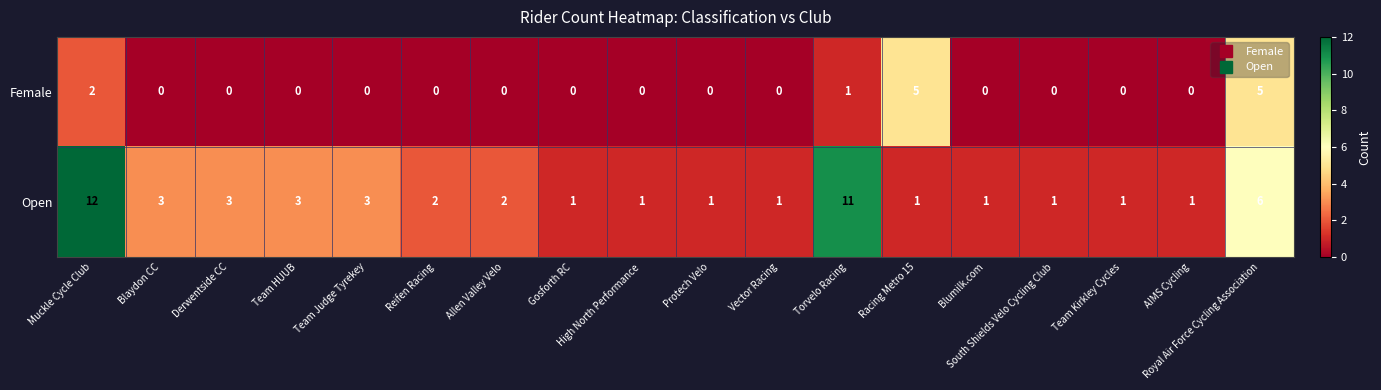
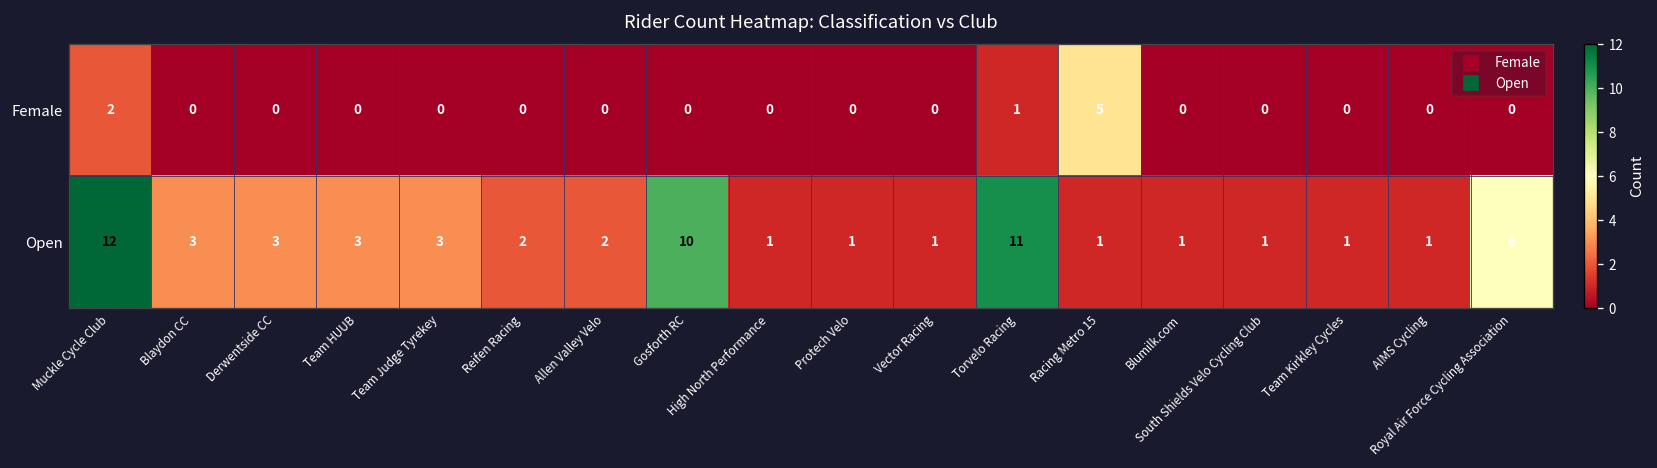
Female, Royal Air Force Cycling Association: 5 -> 0
Open, Gosforth RC: 1 -> 10
